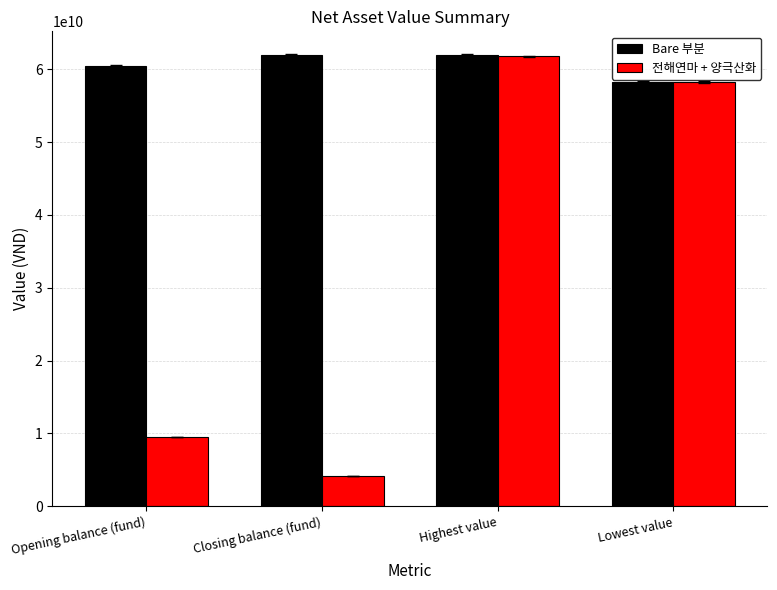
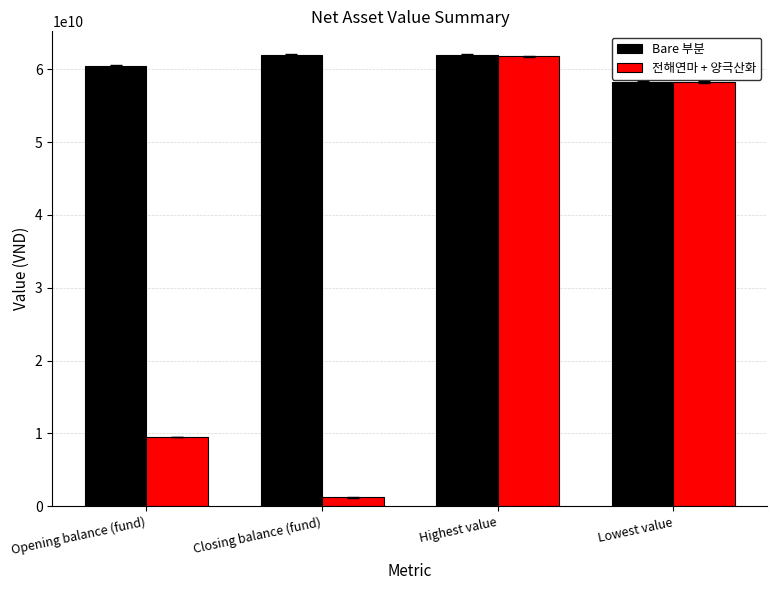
전해연마 + 양극산화, Closing balance (fund): 4000000000 -> 1000000000
